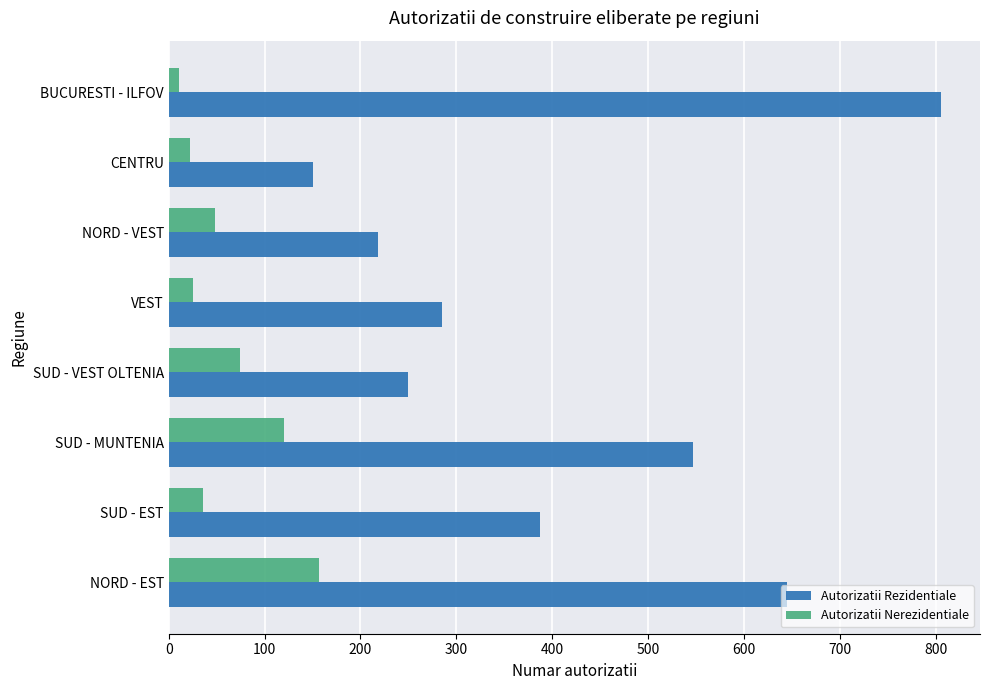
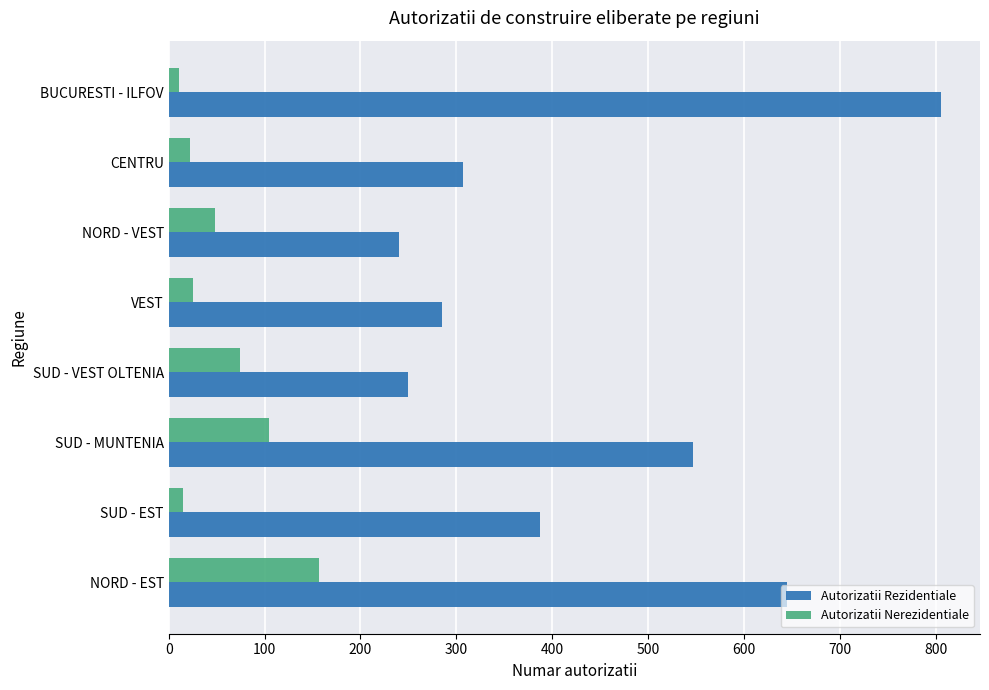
Autorizatii Rezidentiale, CENTRU: 150 -> 310
Autorizatii Rezidentiale, NORD - VEST: 220 -> 240
Autorizatii Nerezidentiale, SUD - MUNTENIA: 120 -> 110
Autorizatii Nerezidentiale, SUD - EST: 40 -> 20
